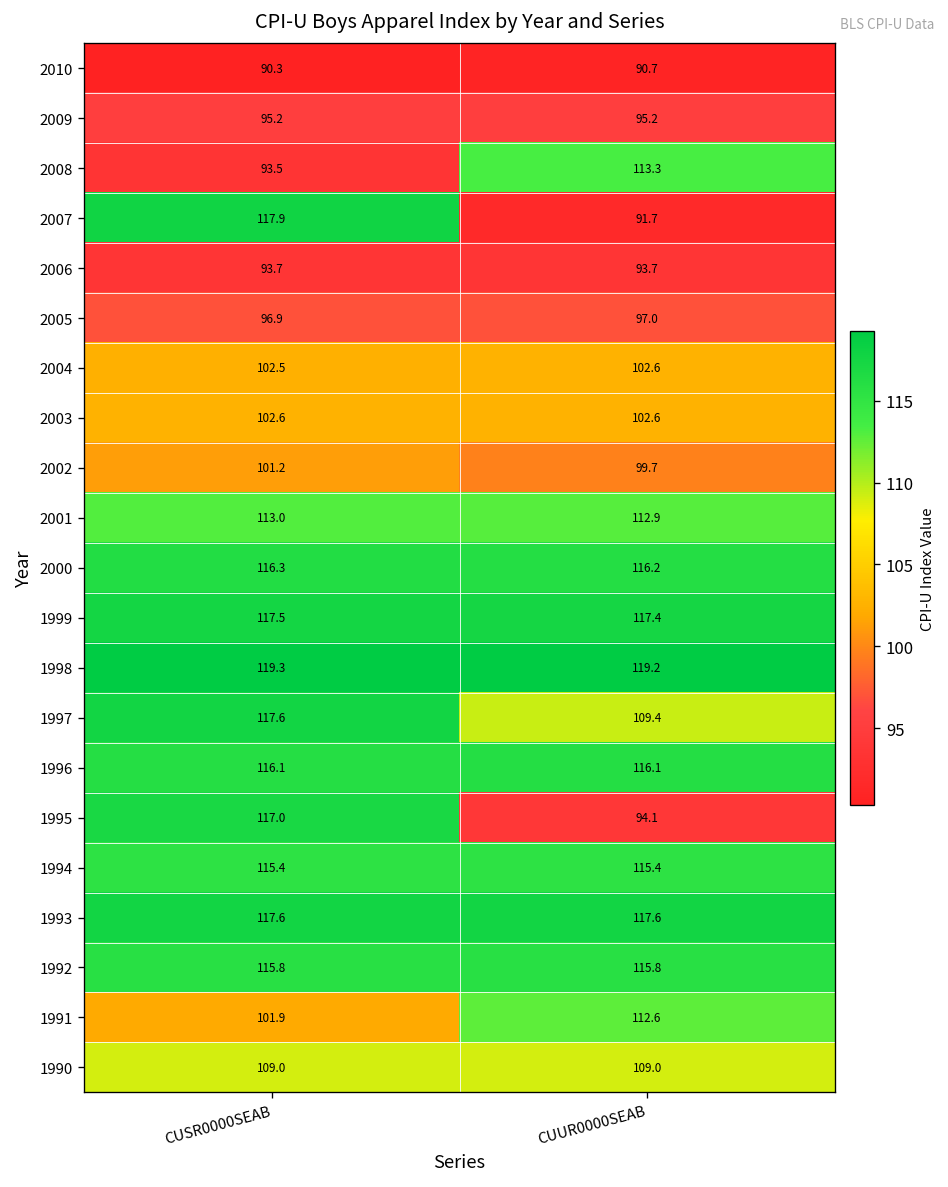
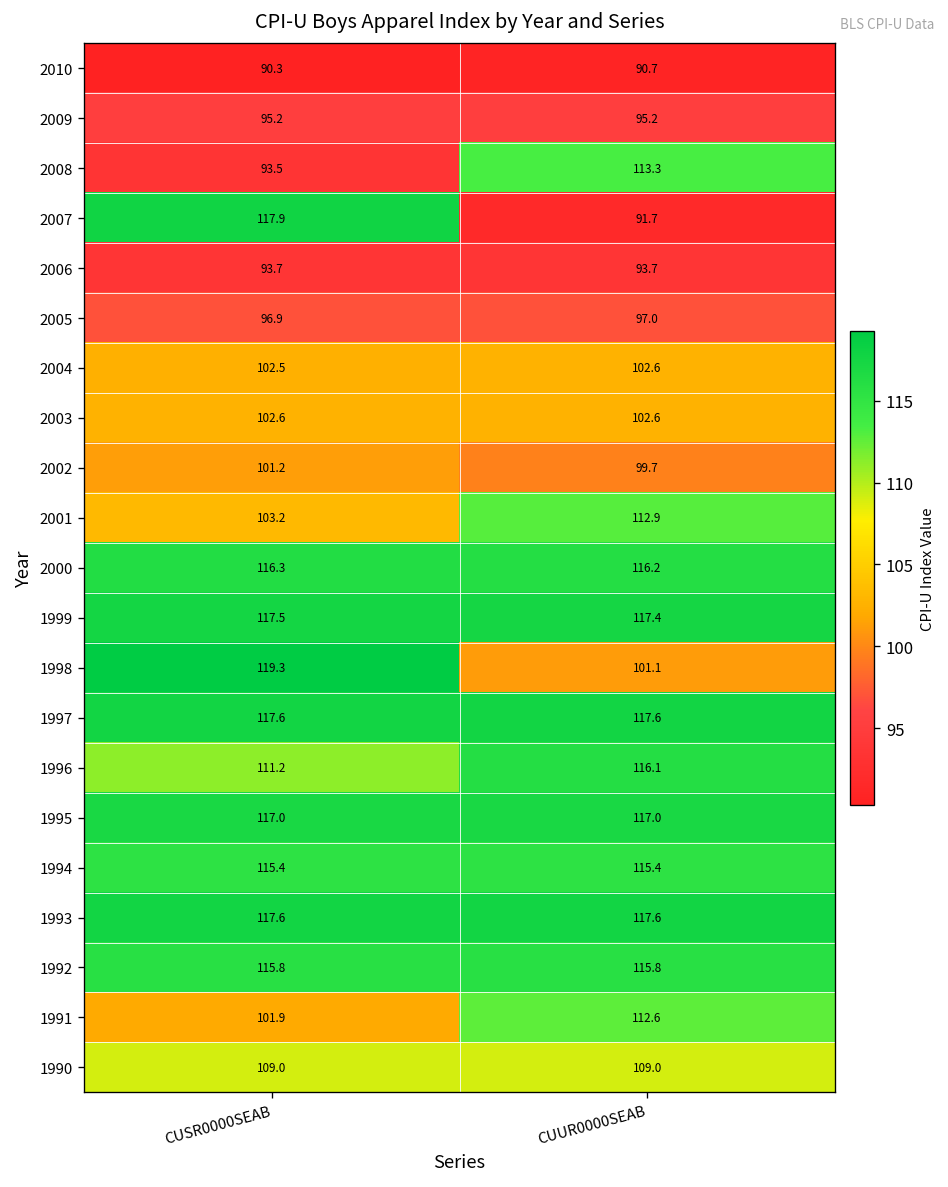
2001, CUSR0000SEAB: 113.0 -> 103.2
1998, CUUR0000SEAB: 119.2 -> 101.1
1997, CUUR0000SEAB: 109.4 -> 117.6
1996, CUSR0000SEAB: 116.1 -> 111.2
1995, CUUR0000SEAB: 94.1 -> 117.0
